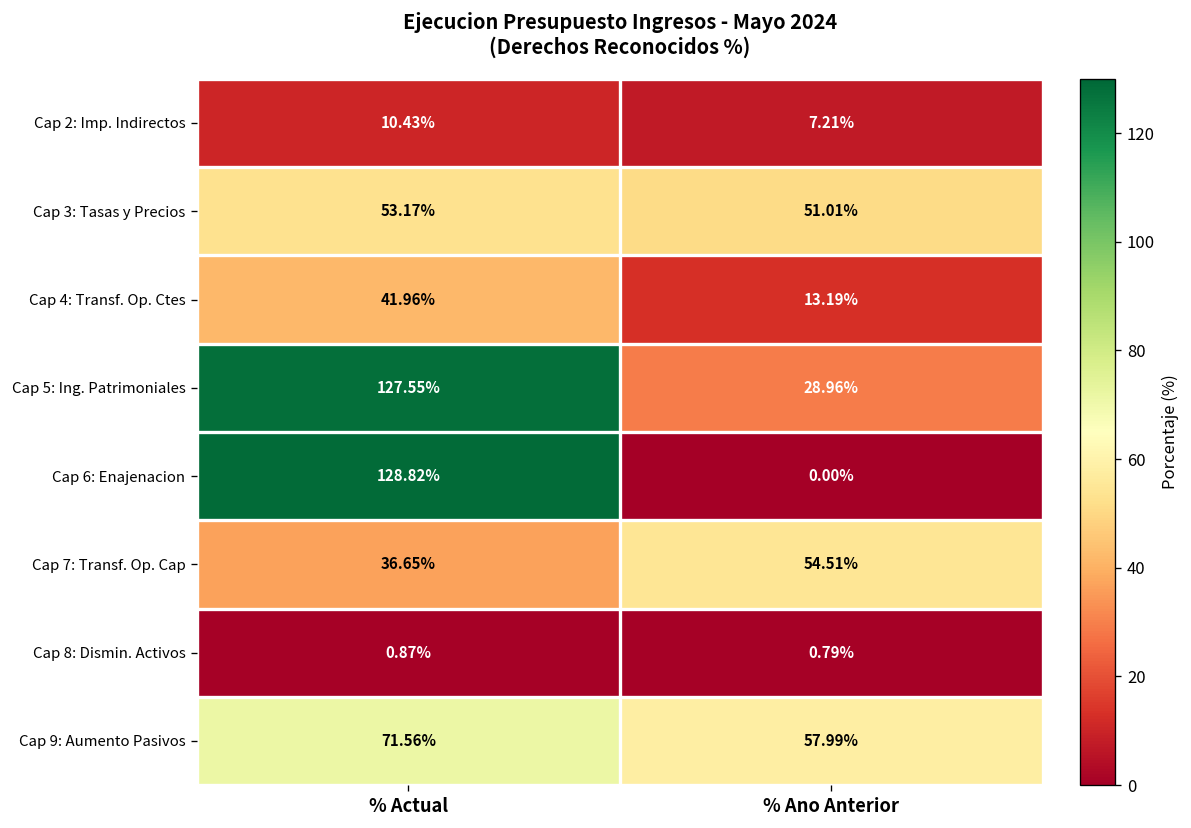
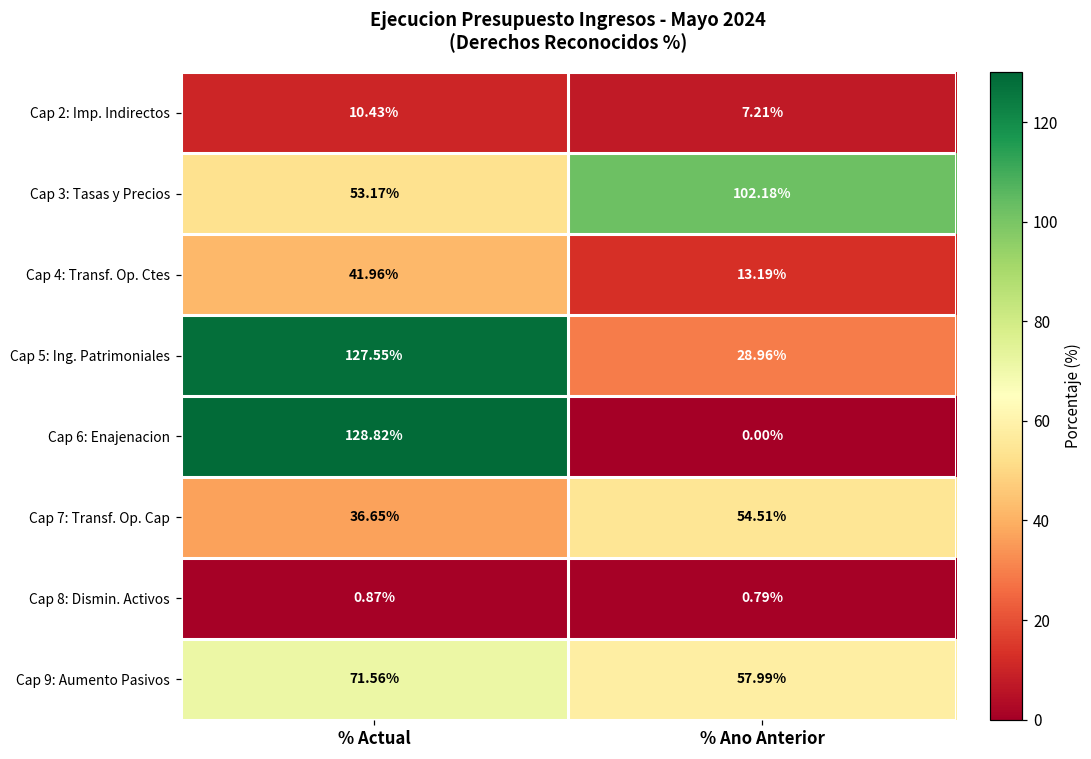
Cap 3: Tasas y Precios, % Ano Anterior: 51.01% -> 102.18%
